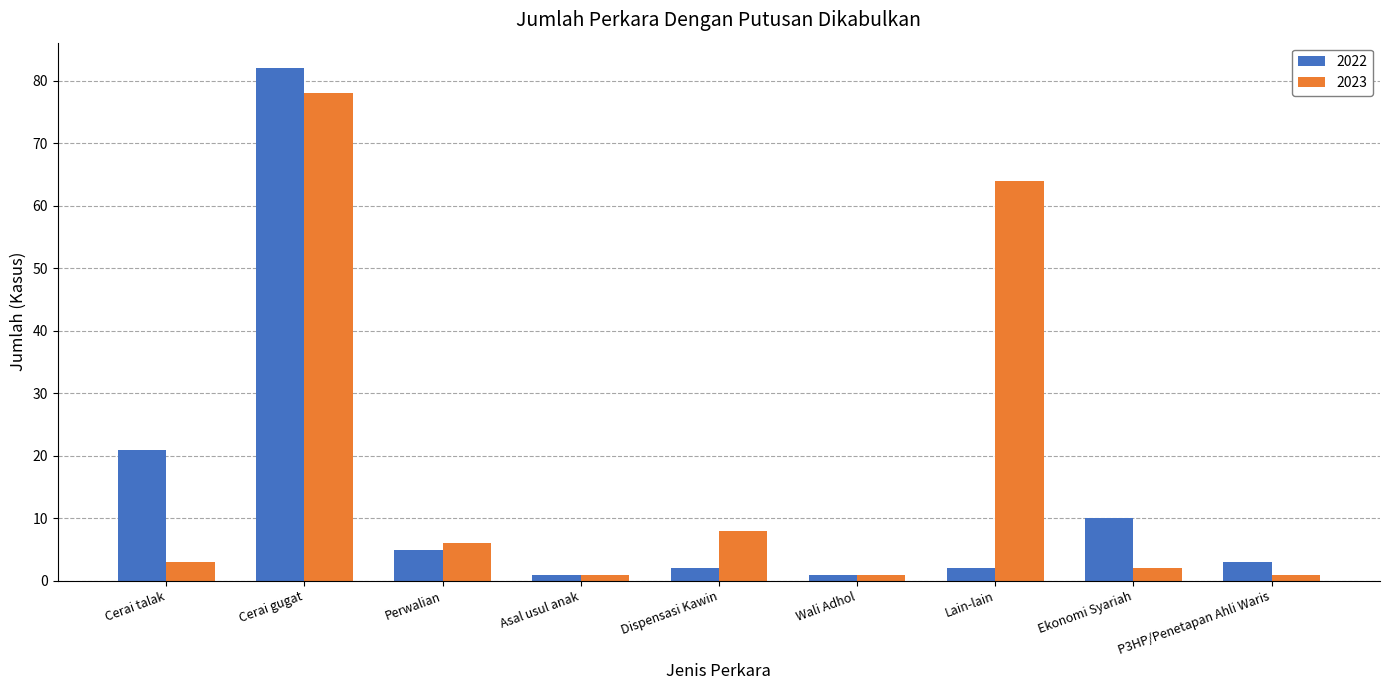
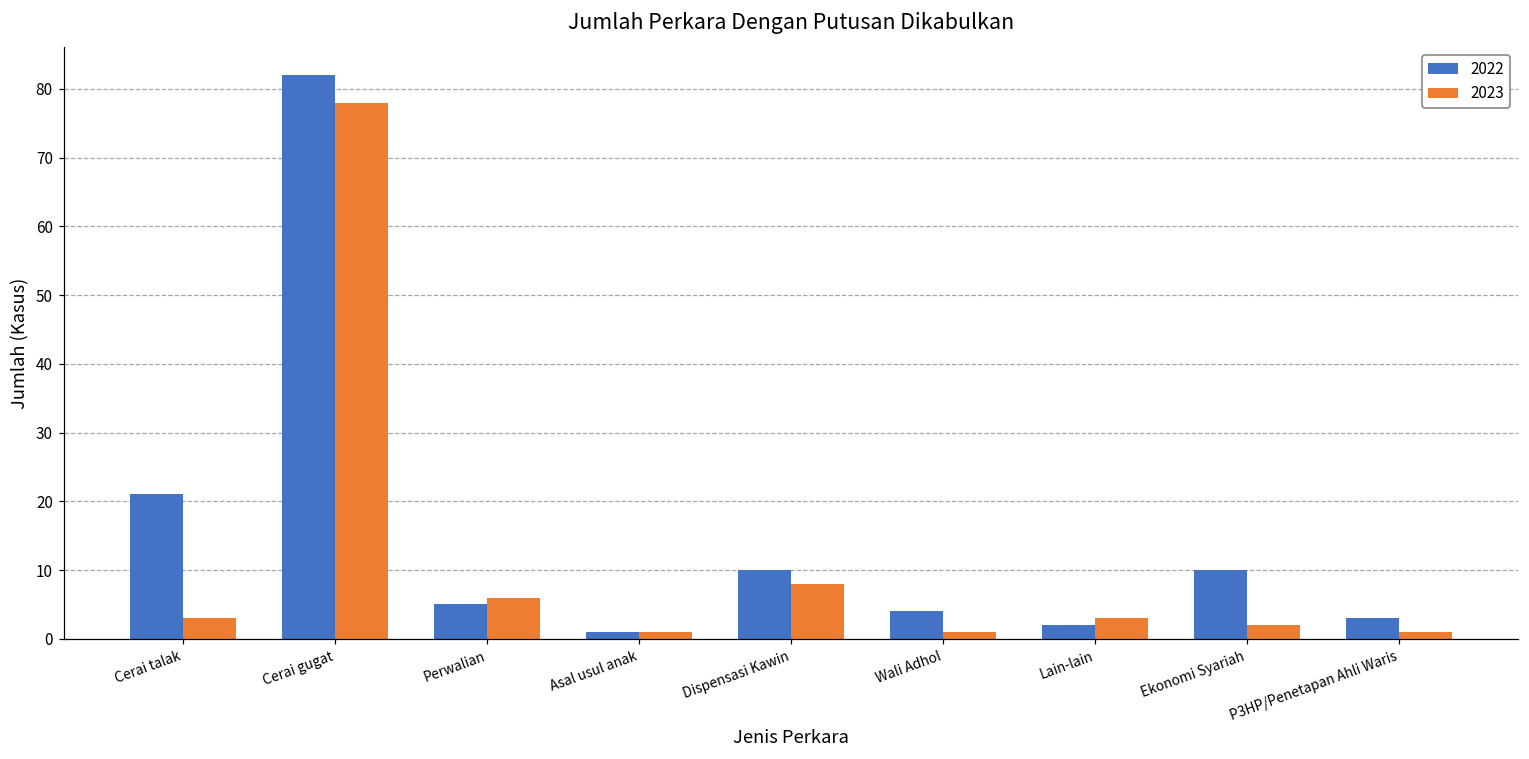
2022, Dispensasi Kawin: 2 -> 10
2022, Wali Adhol: 1 -> 4
2023, Lain-lain: 64 -> 3
